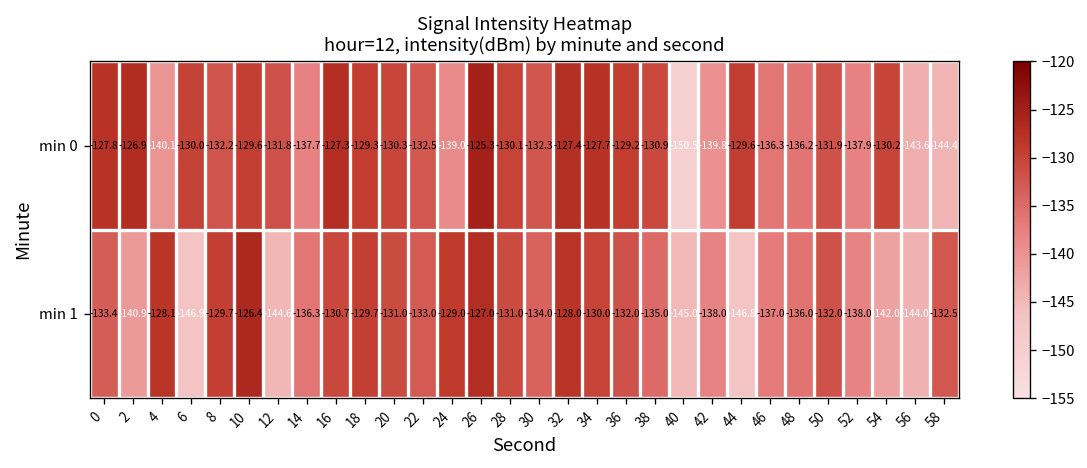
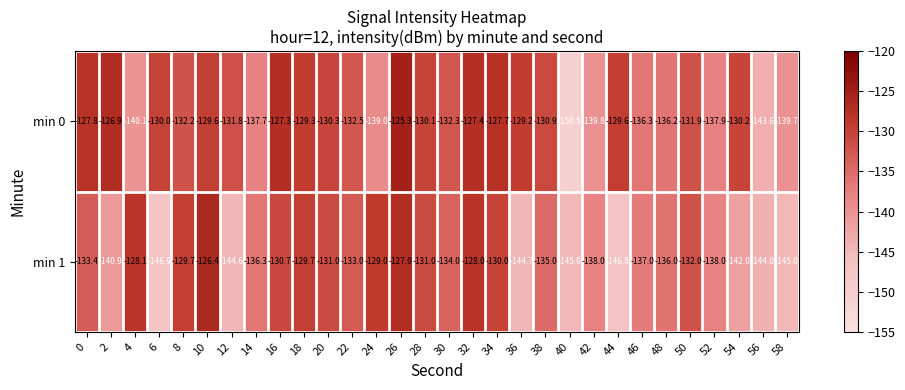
min 0, 58: -144.4 -> -139.7
min 1, 36: -132.0 -> -144.7
min 1, 58: -132.5 -> -145.0
